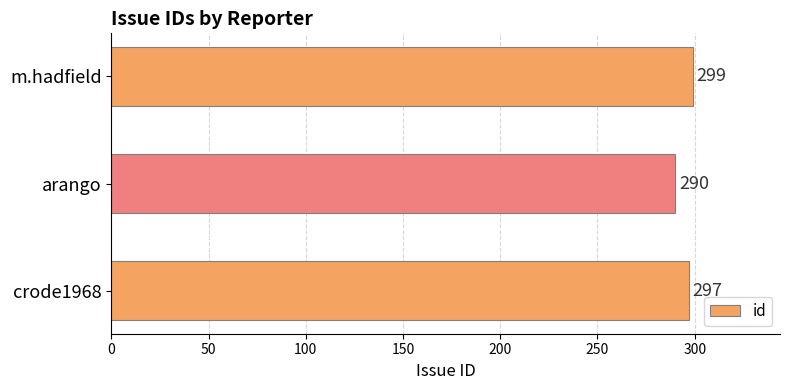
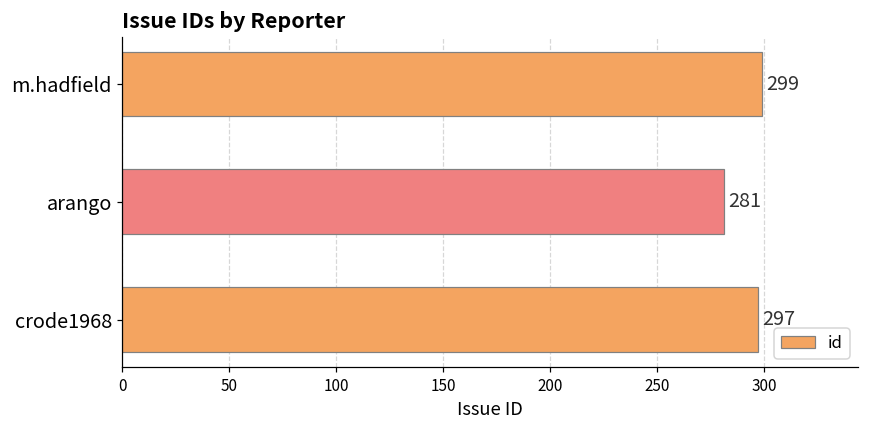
arango: 290 -> 281
